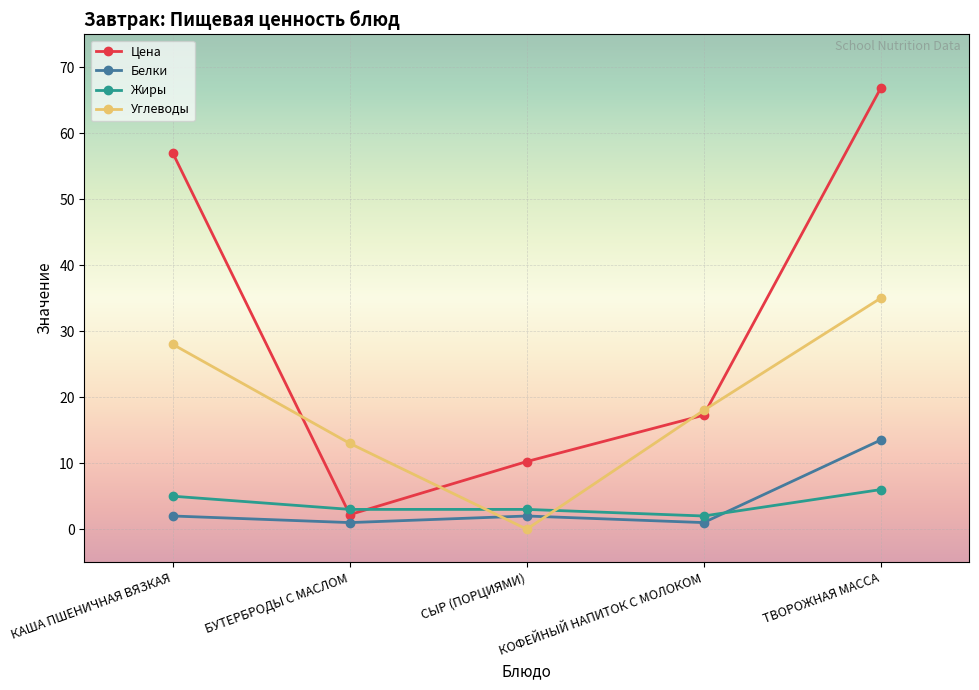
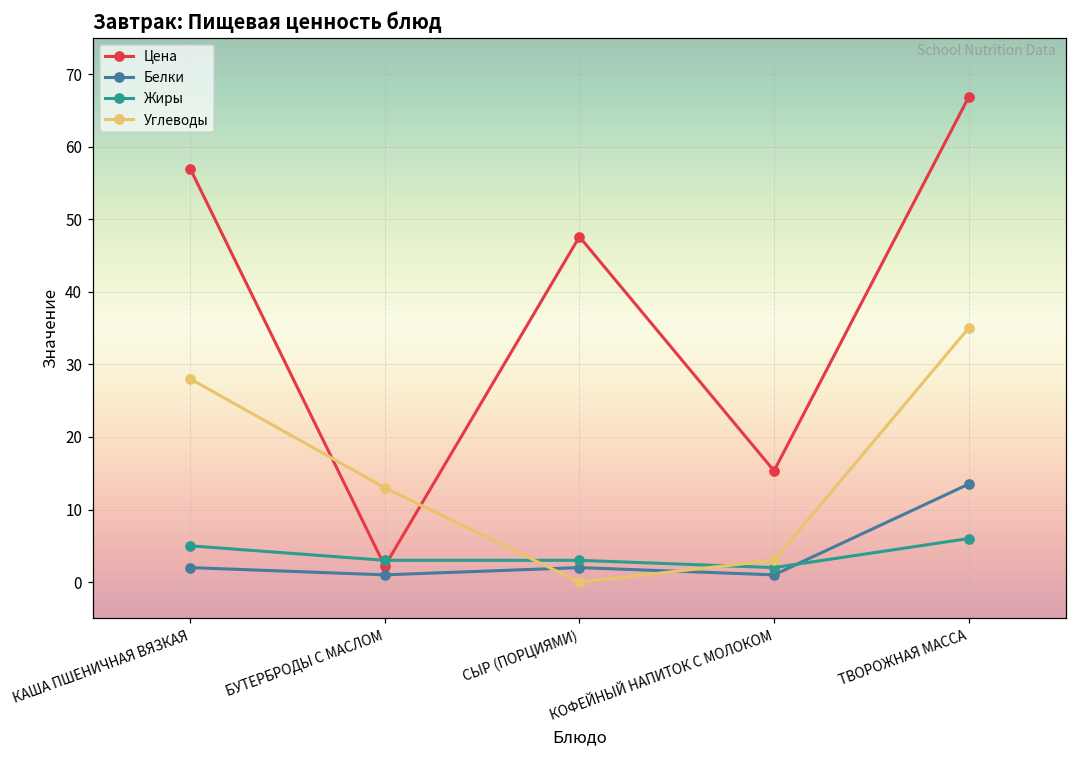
Цена, СЫР (ПОРЦИЯМИ): 10 -> 48
Цена, КОФЕЙНЫЙ НАПИТОК С МОЛОКОМ: 17 -> 15
Углеводы, КОФЕЙНЫЙ НАПИТОК С МОЛОКОМ: 18 -> 3
